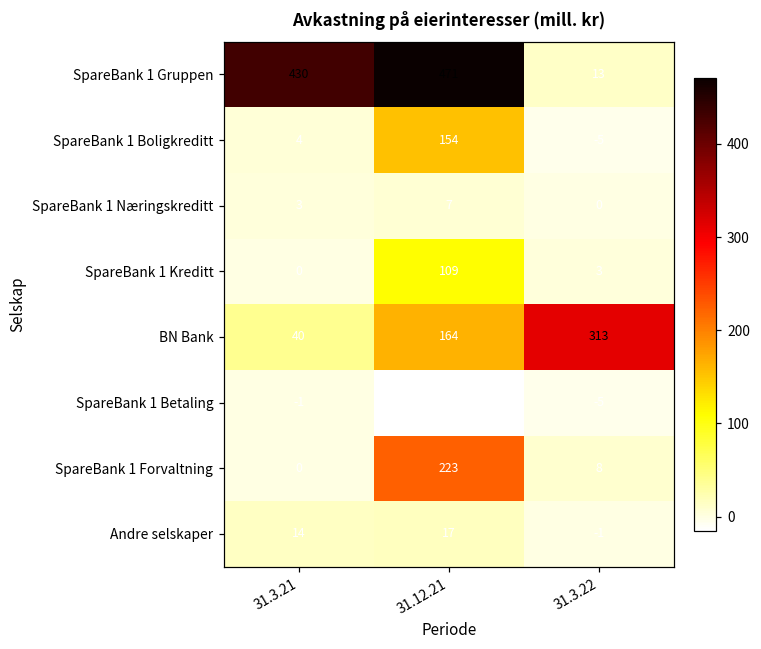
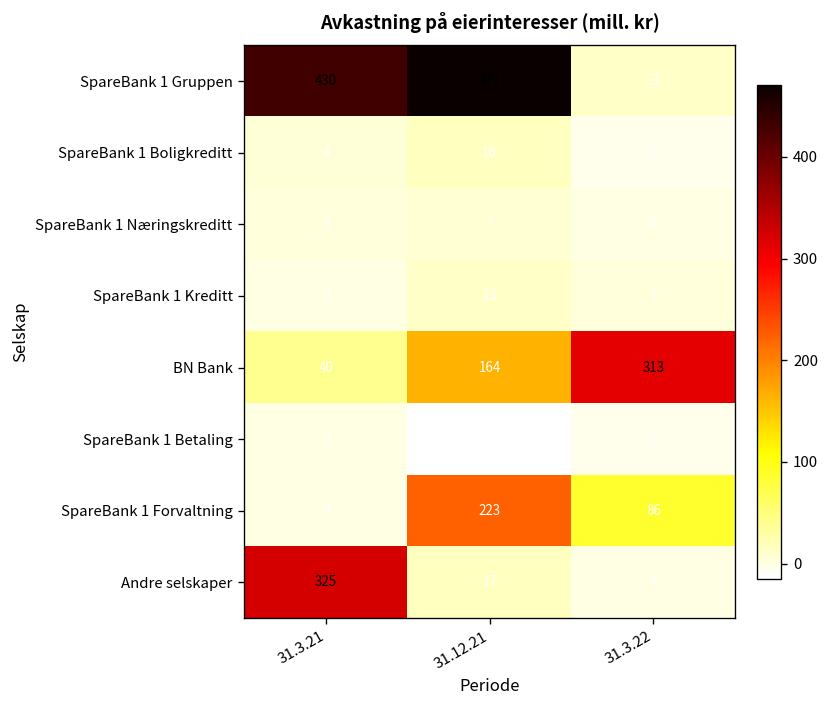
SpareBank 1 Boligkreditt, 31.12.21: 154 -> 16
SpareBank 1 Kreditt, 31.12.21: 109 -> 13
SpareBank 1 Forvaltning, 31.3.22: 8 -> 86
Andre selskaper, 31.3.21: 14 -> 325
